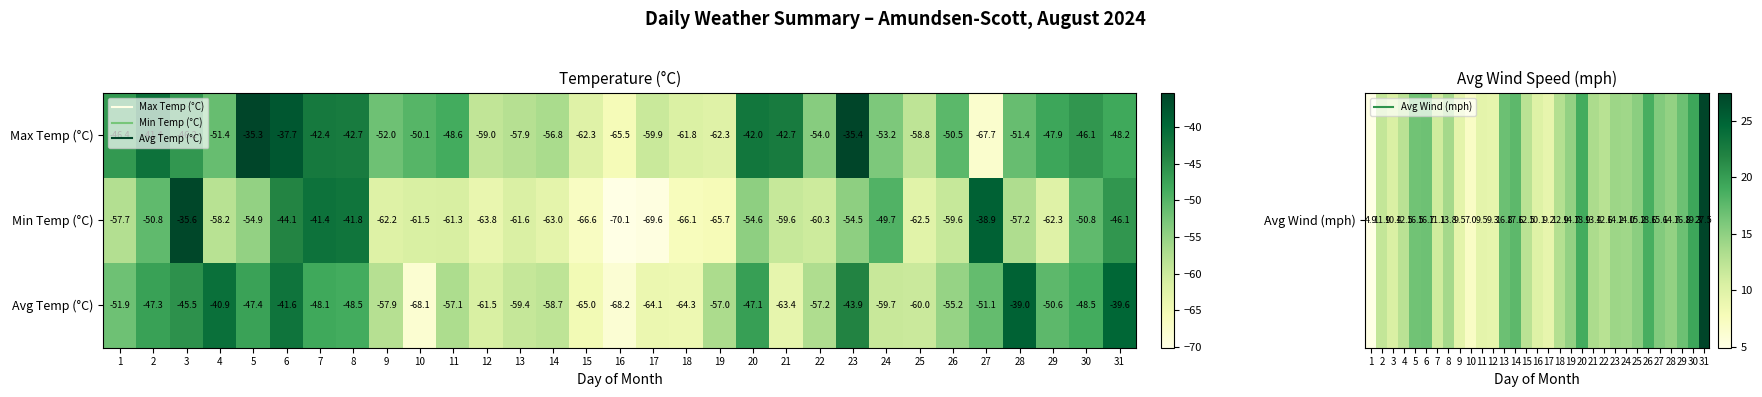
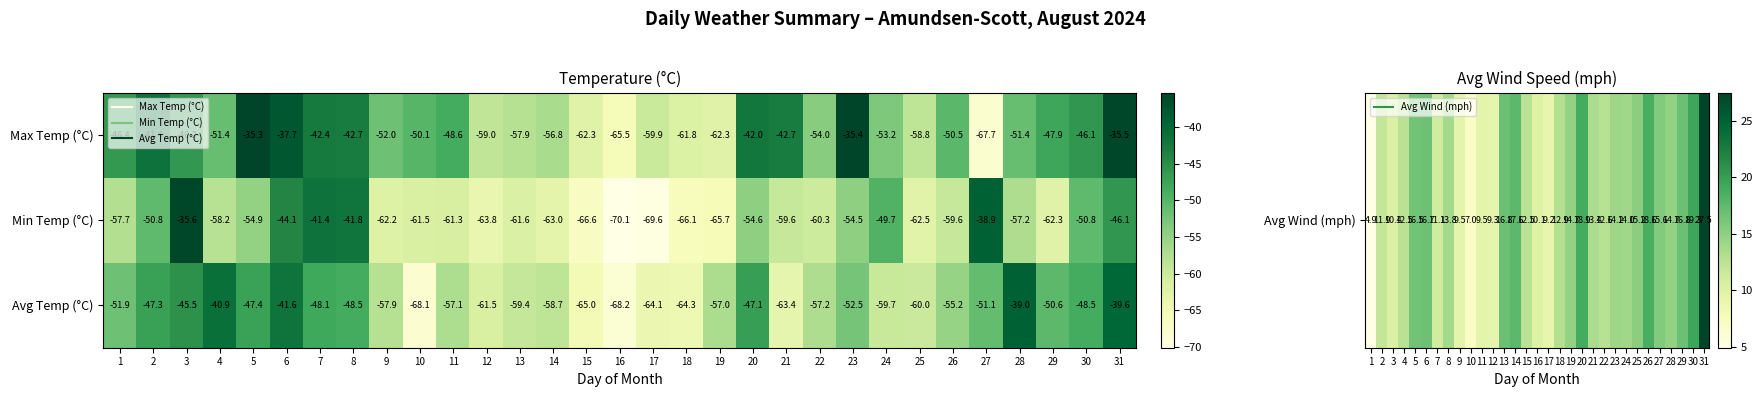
Max Temp (°C), 31: -48.2 -> -35.5
Avg Temp (°C), 23: -43.9 -> -52.5
